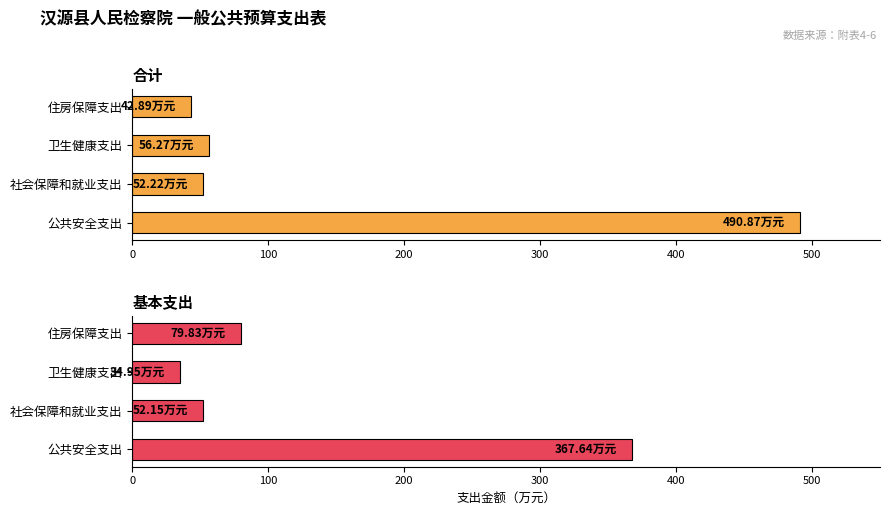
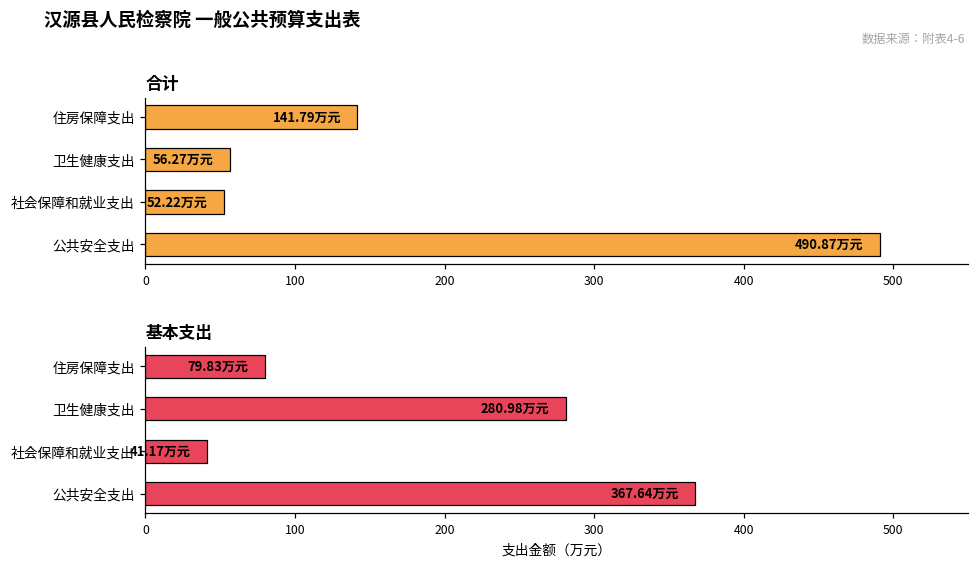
合计, 住房保障支出: 42.89 -> 141.79
基本支出, 卫生健康支出: 34.95 -> 280.98
基本支出, 社会保障和就业支出: 52.15 -> 41.17
